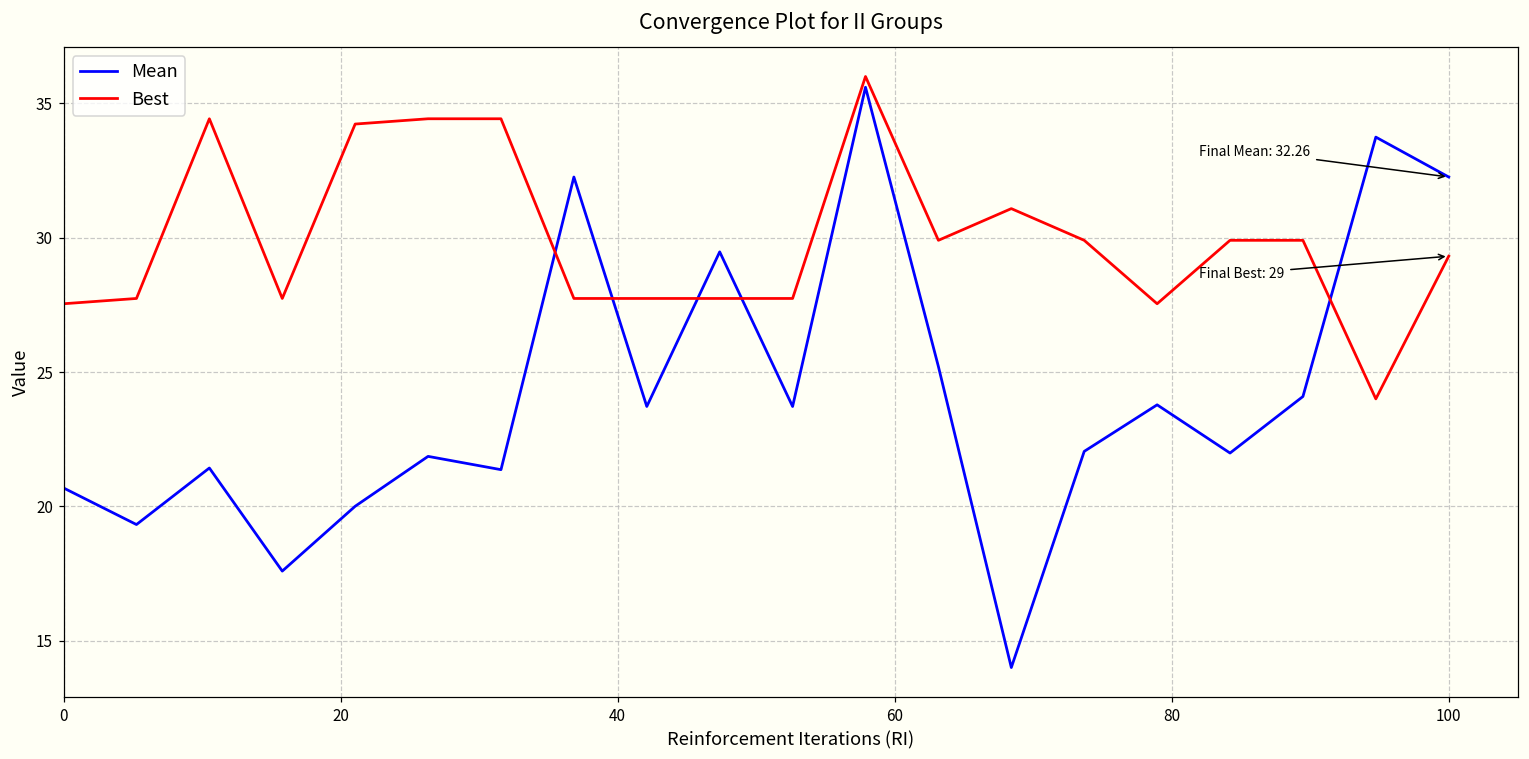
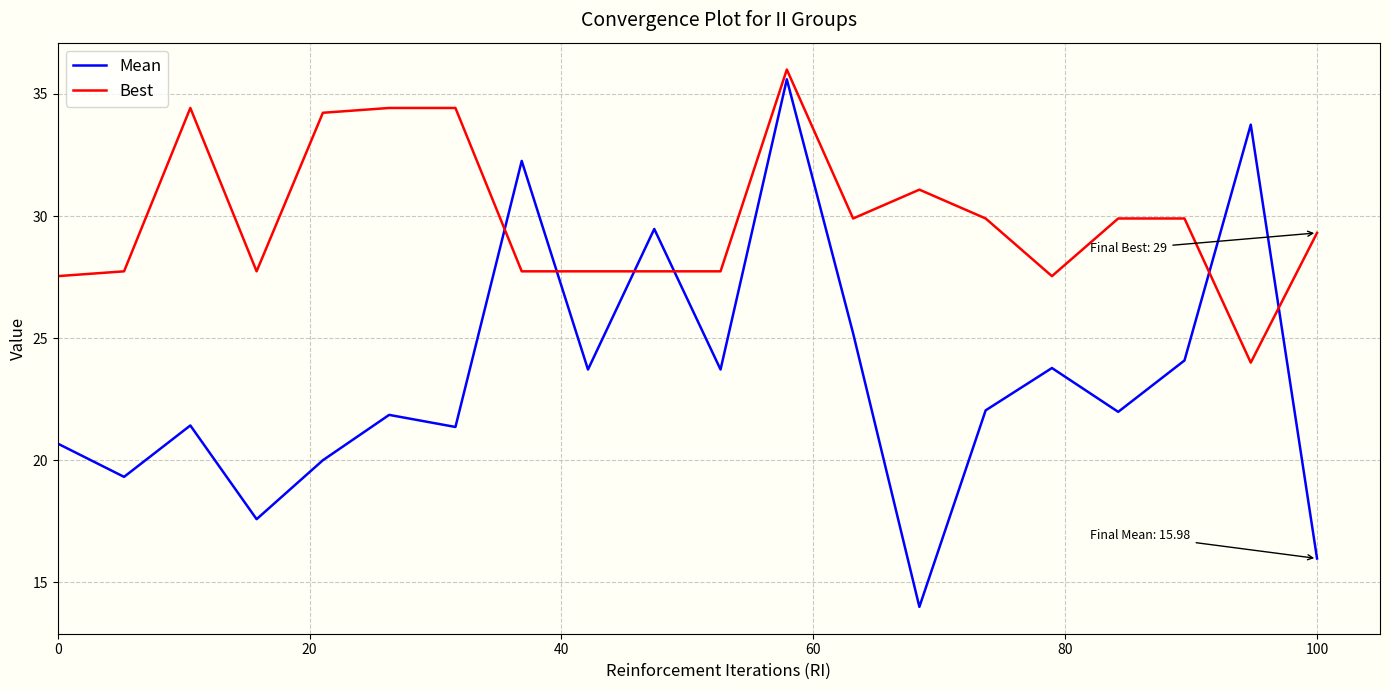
Mean, 100: 32.26 -> 15.98
